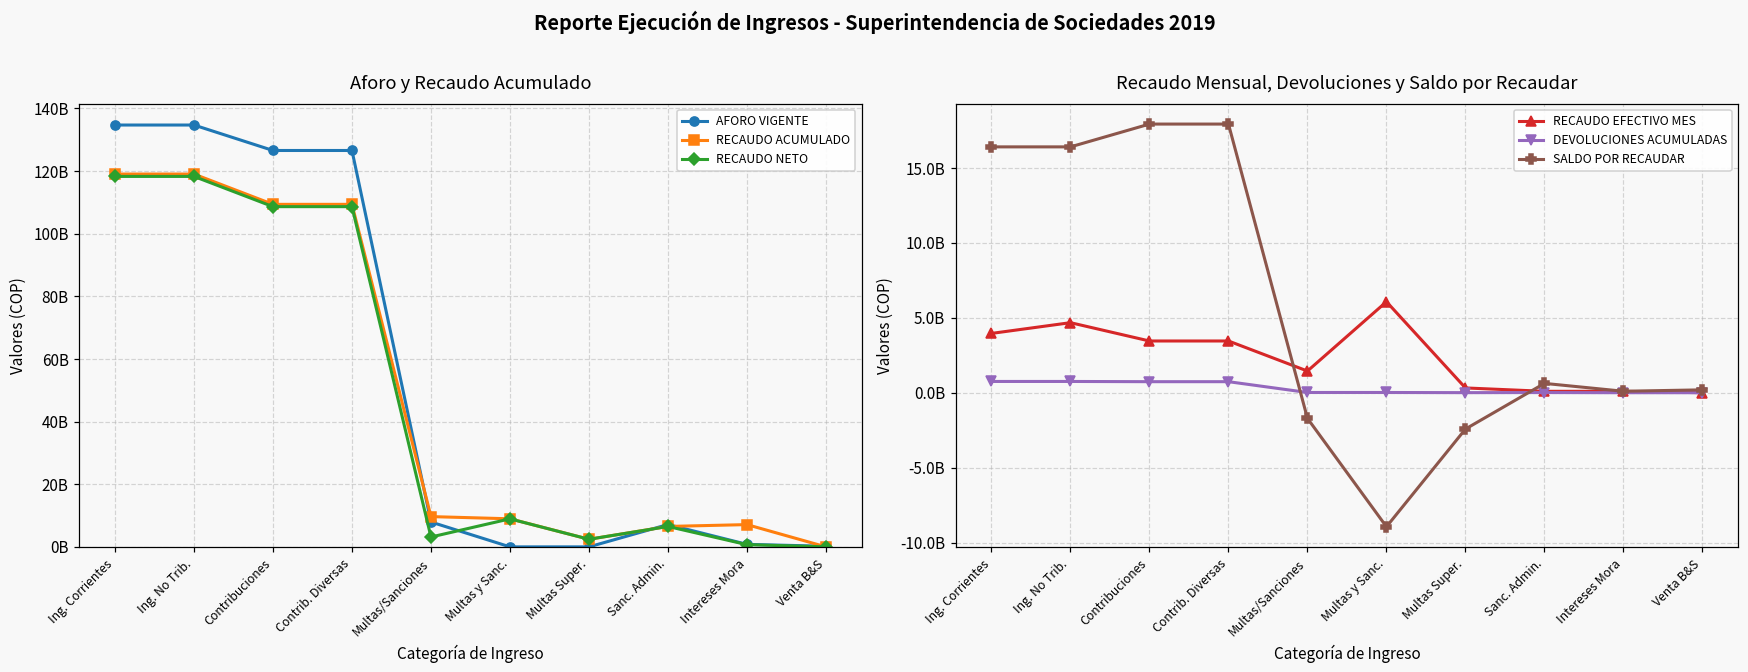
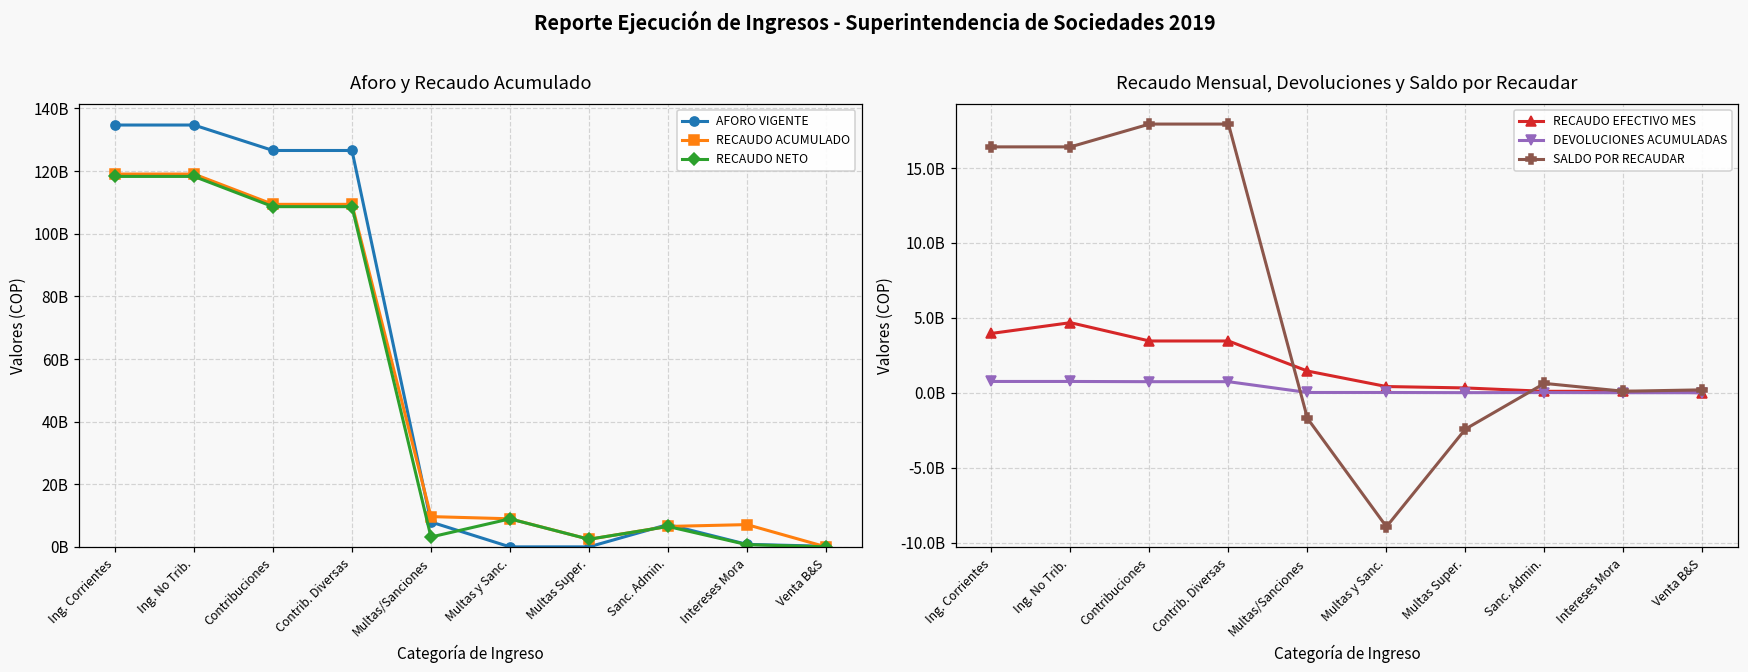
Recaudo Mensual, Devoluciones y Saldo por Recaudar, RECAUDO EFECTIVO MES, Multas y Sanc.: 6100000000 -> 400000000
